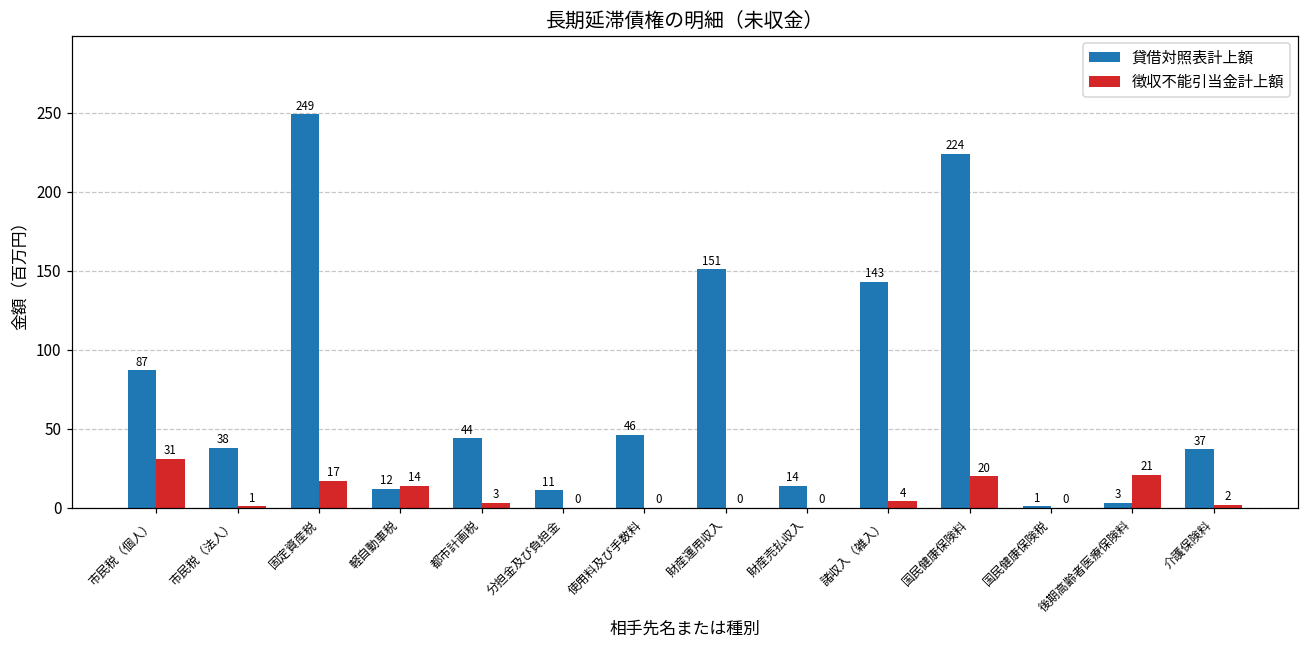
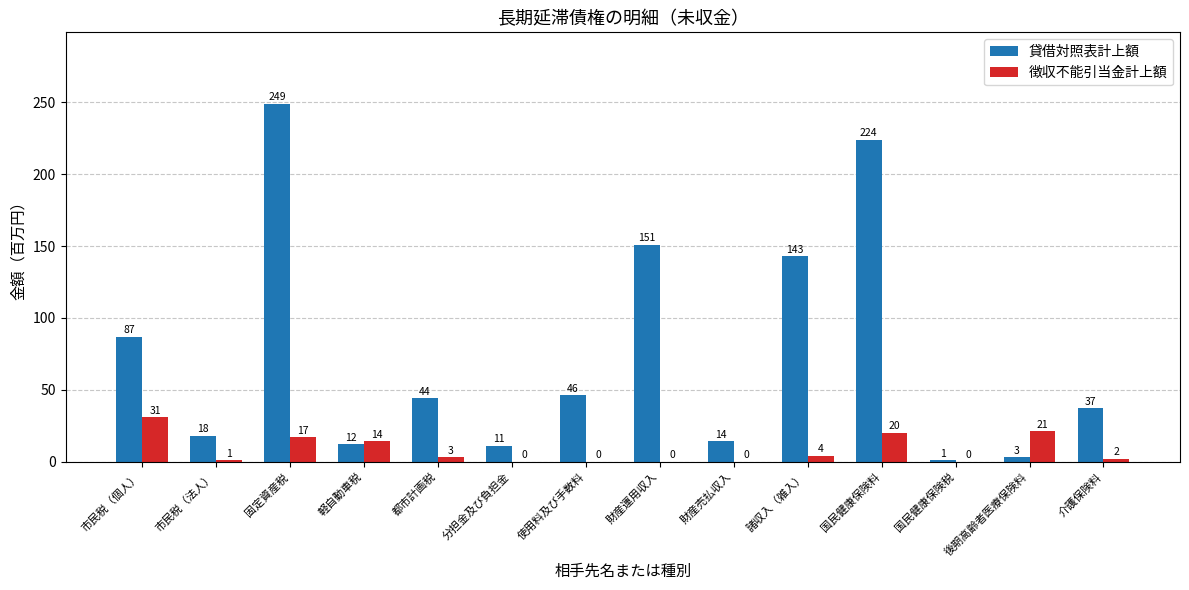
貸借対照表計上額, 市民税（法人）: 38 -> 18
